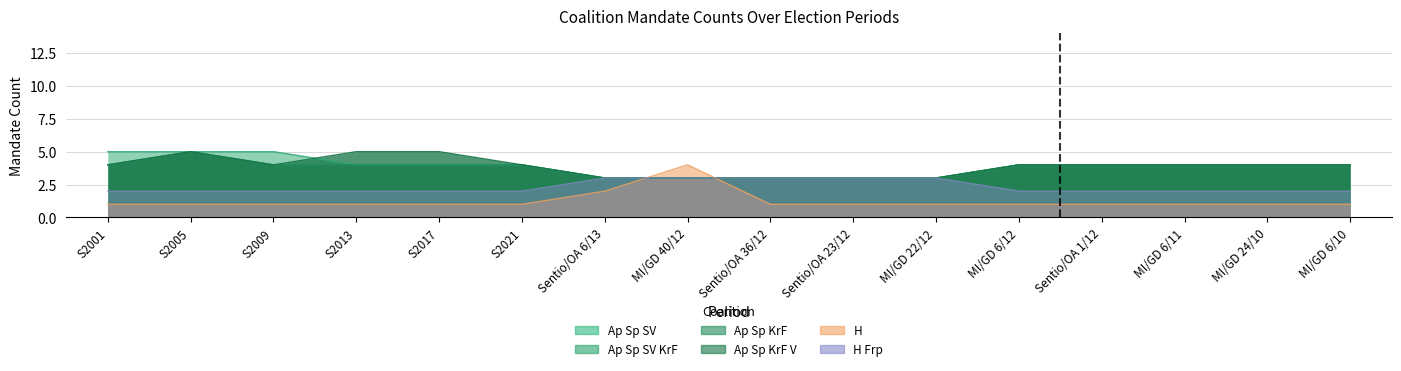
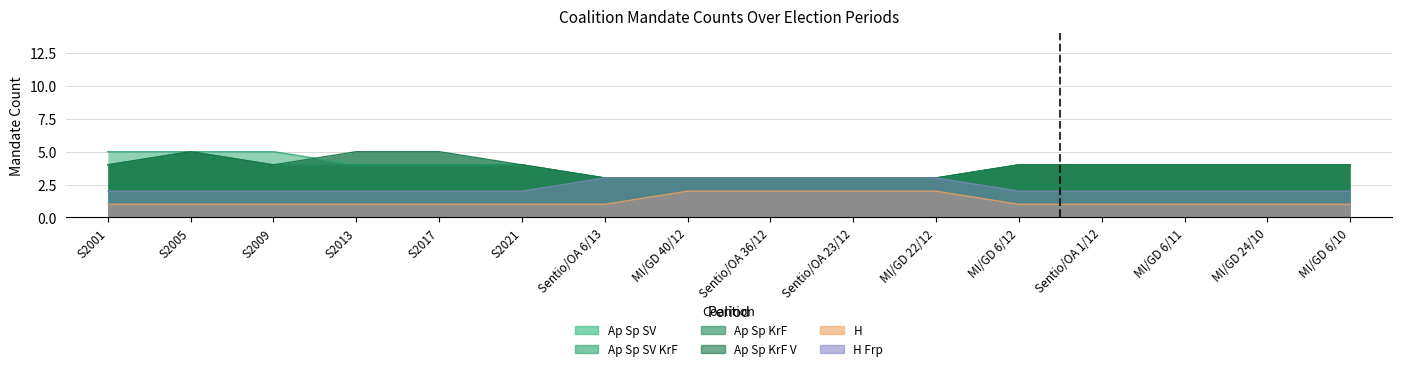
H, Sentio/OA 6/13: 2 -> 1
H, MI/GD 40/12: 4 -> 2
H, Sentio/OA 36/12: 1 -> 2
H, Sentio/OA 23/12: 1 -> 2
H, MI/GD 22/12: 1 -> 2
